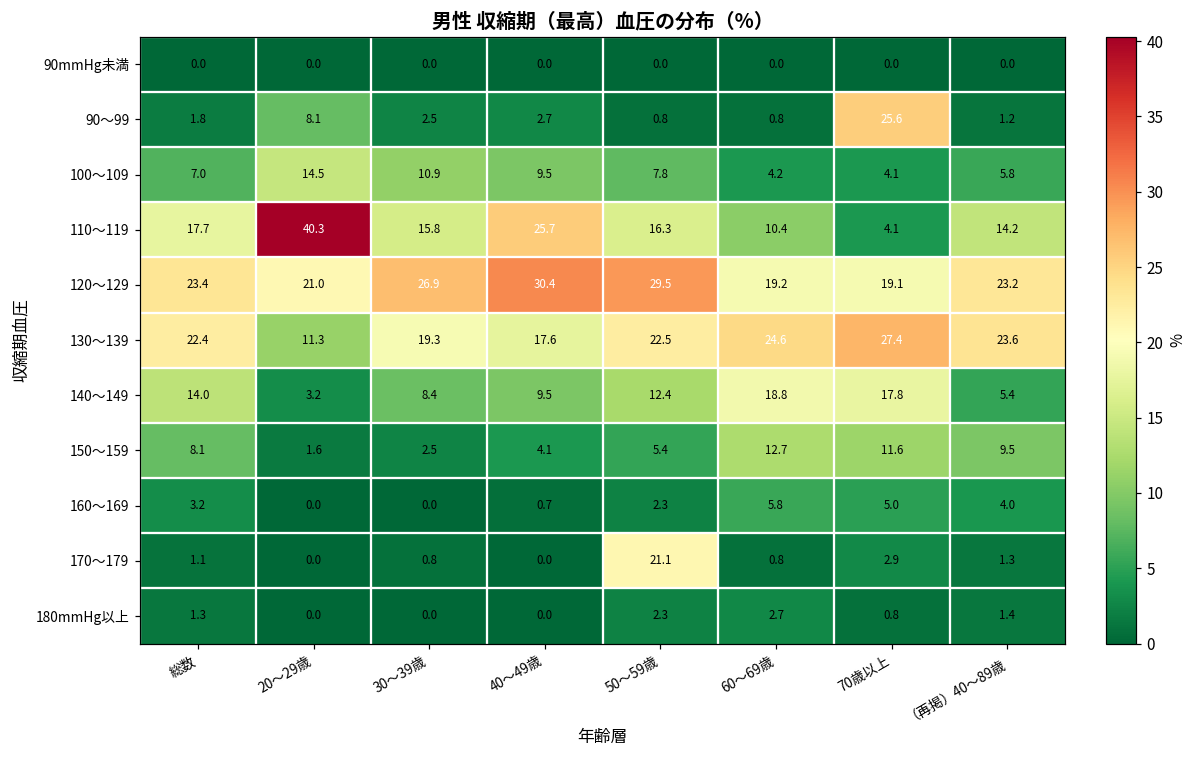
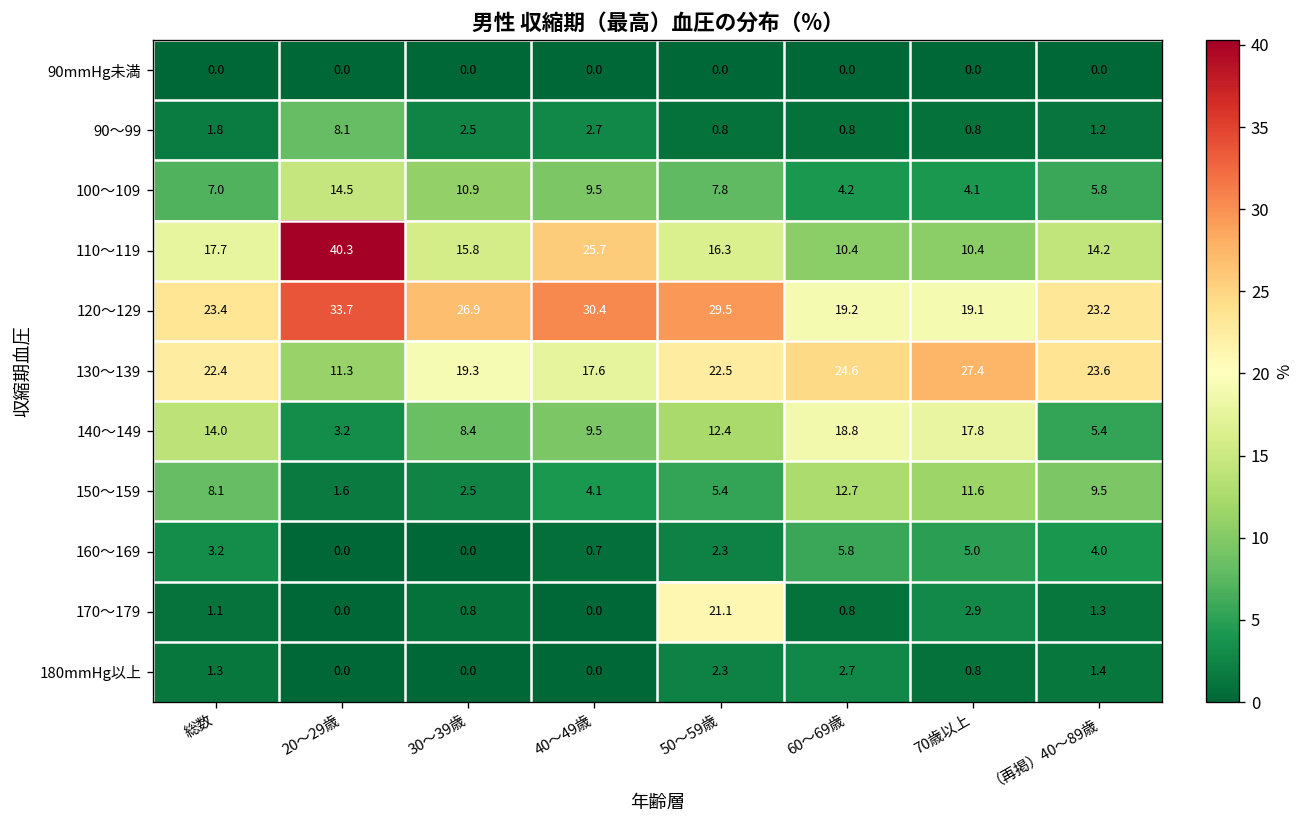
90～99, 70歳以上: 25.6 -> 0.8
110～119, 70歳以上: 4.1 -> 10.4
120～129, 20～29歳: 21.0 -> 33.7
